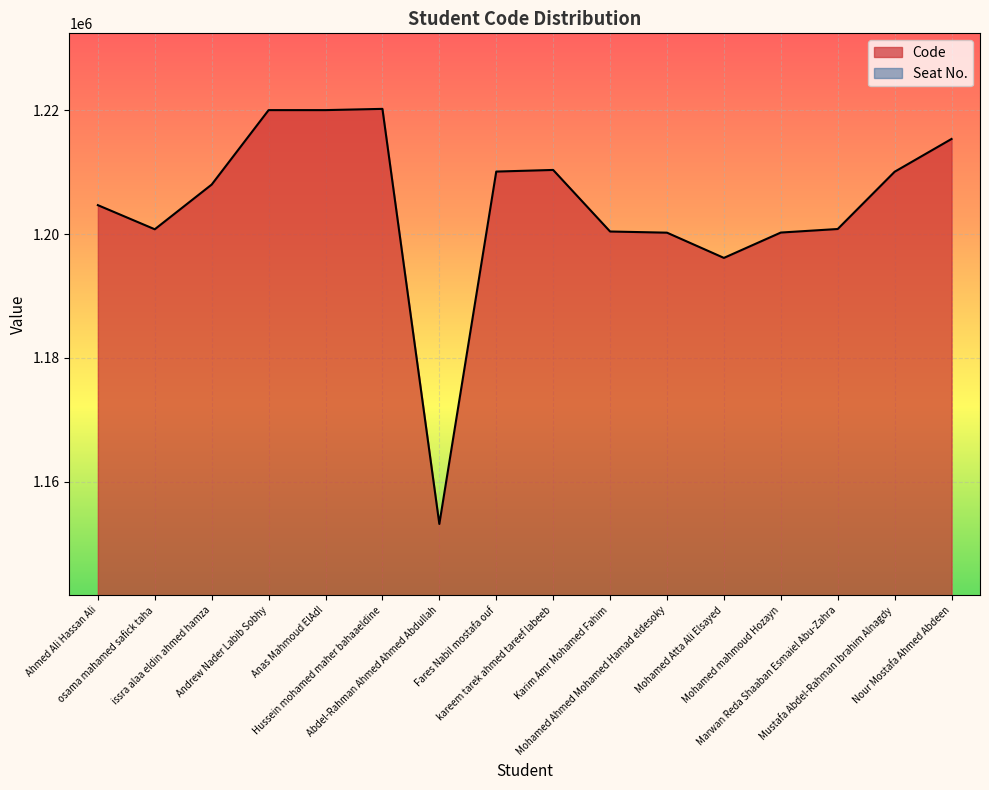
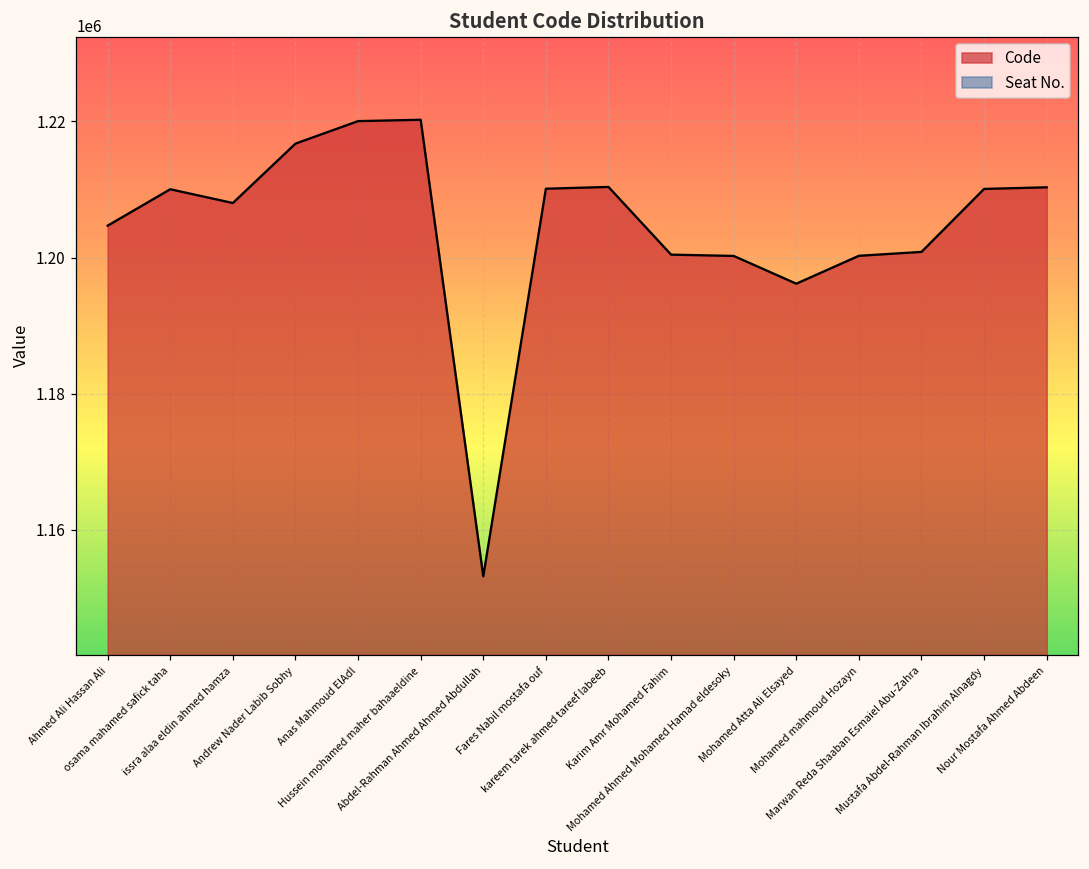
Code, osama mahamed safick taha: 1201000 -> 1210000
Code, Andrew Nader Labib Sobhy: 1220000 -> 1217000
Code, Nour Mostafa Ahmed Abdeen: 1215000 -> 1210000
